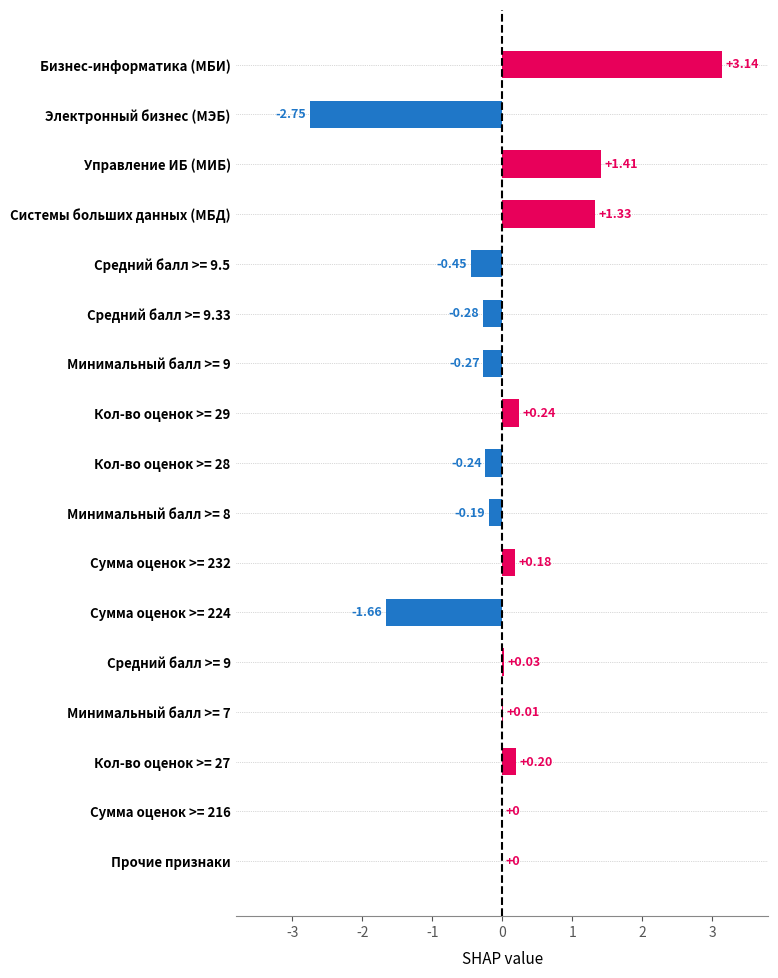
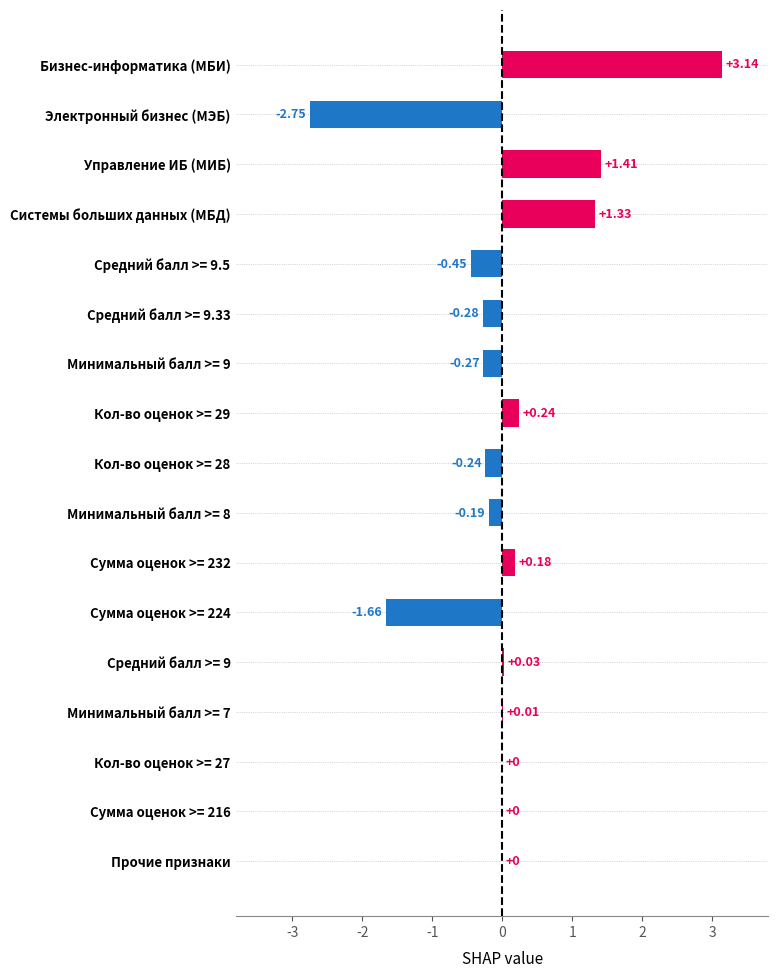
Кол-во оценок >= 27: +0.20 -> +0
